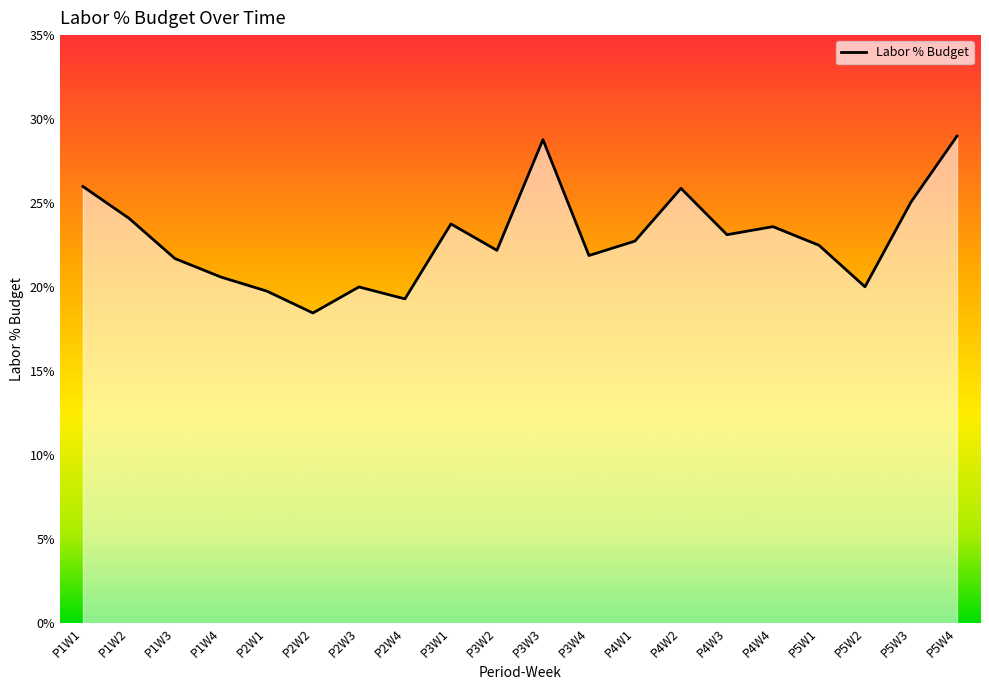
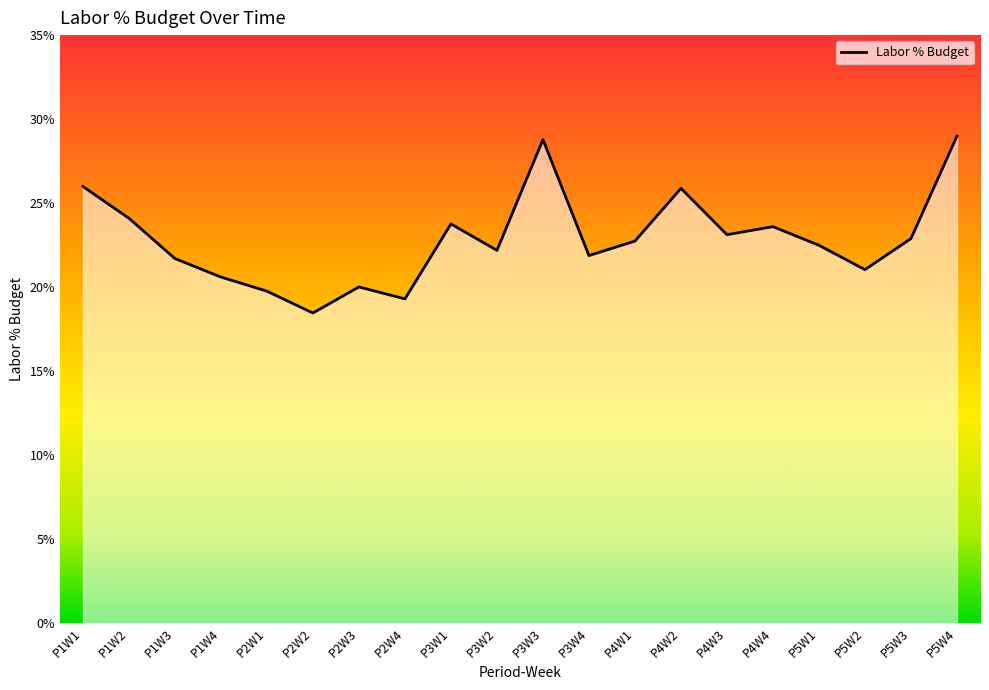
P5W2: 20.0% -> 21.0%
P5W3: 25.1% -> 22.9%
